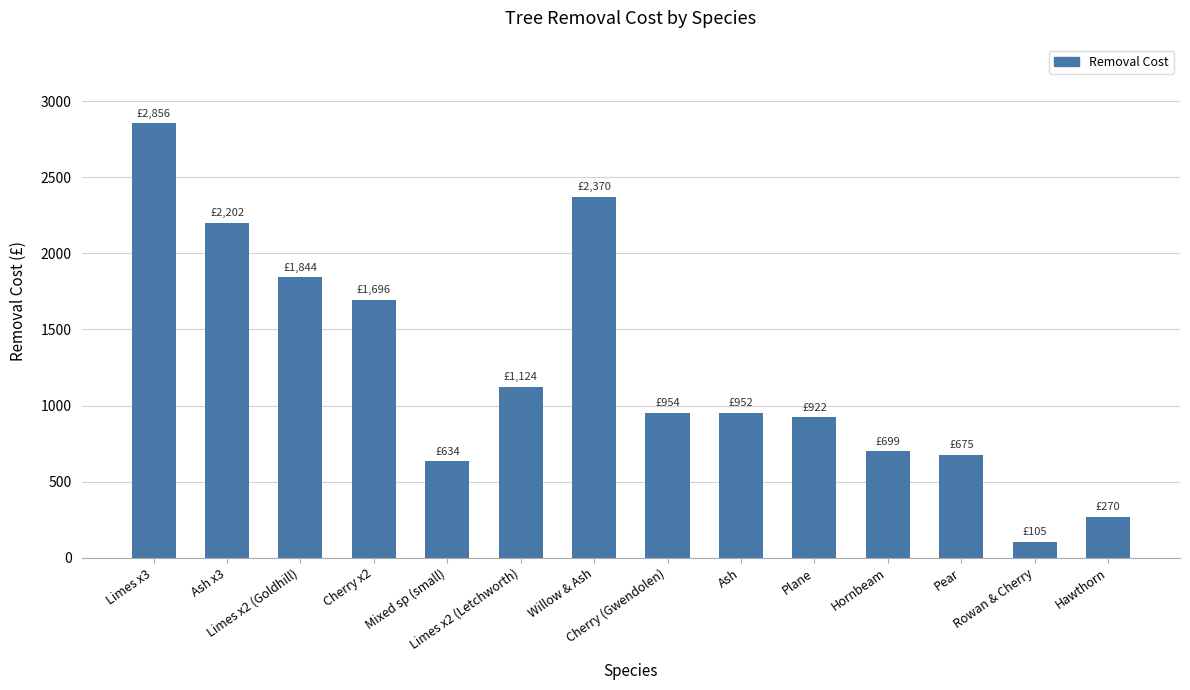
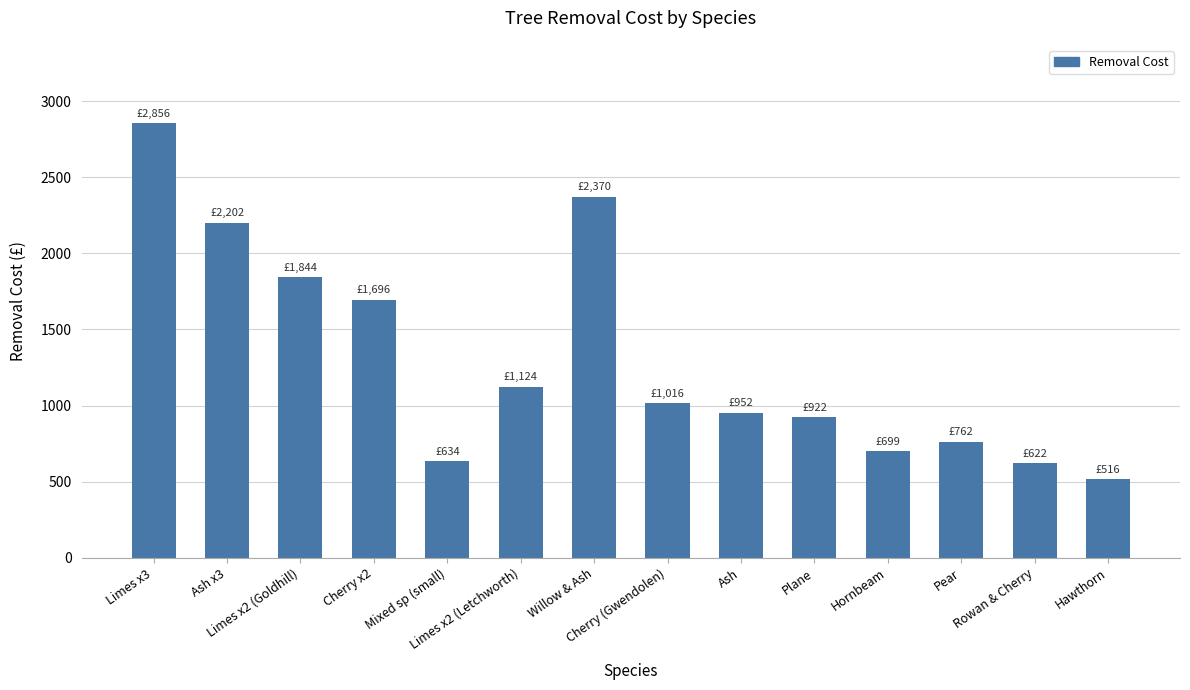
Cherry (Gwendolen): £954 -> £1,016
Pear: £675 -> £762
Rowan & Cherry: £105 -> £622
Hawthorn: £270 -> £516
